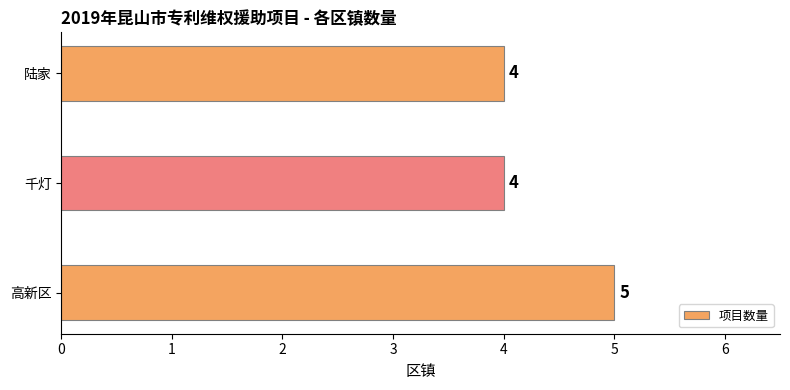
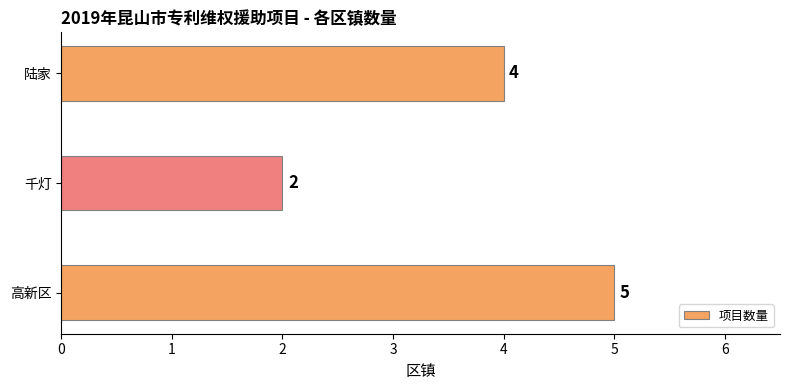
千灯: 4 -> 2
